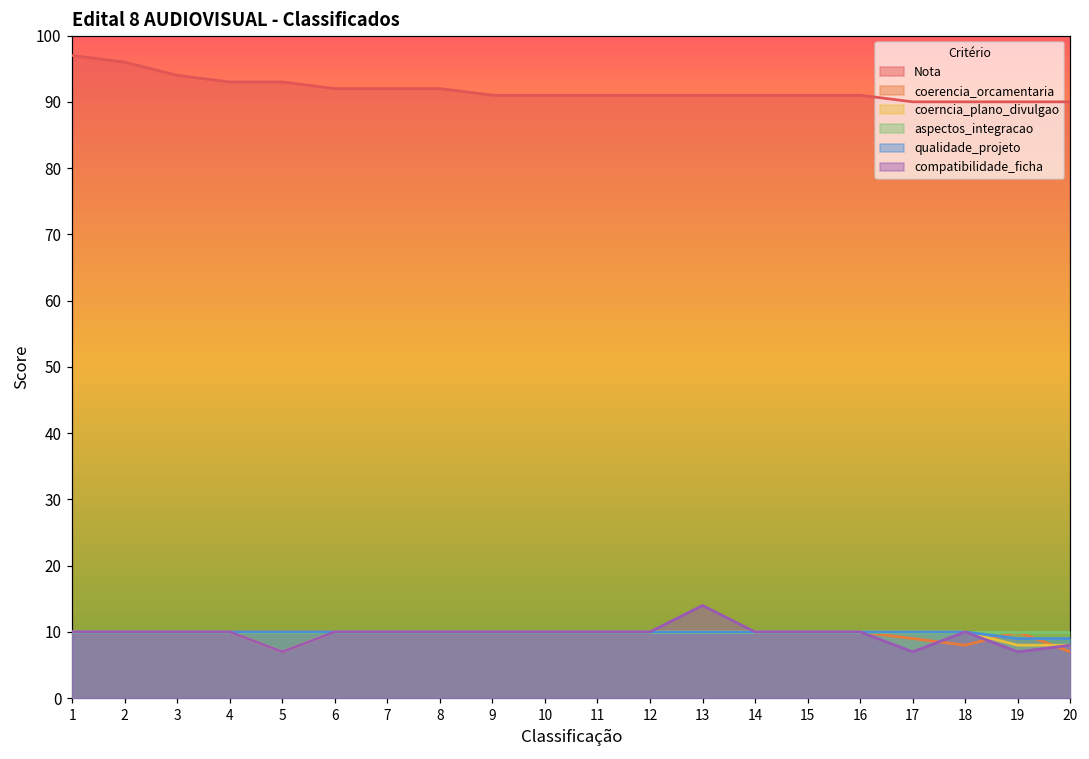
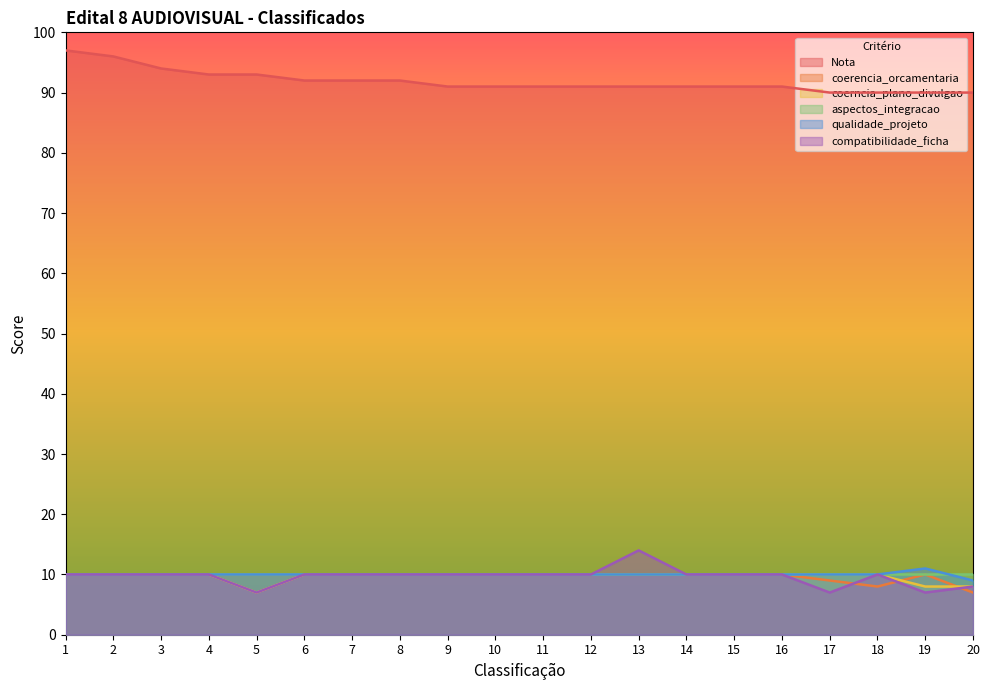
qualidade_projeto, 19: 9 -> 11
